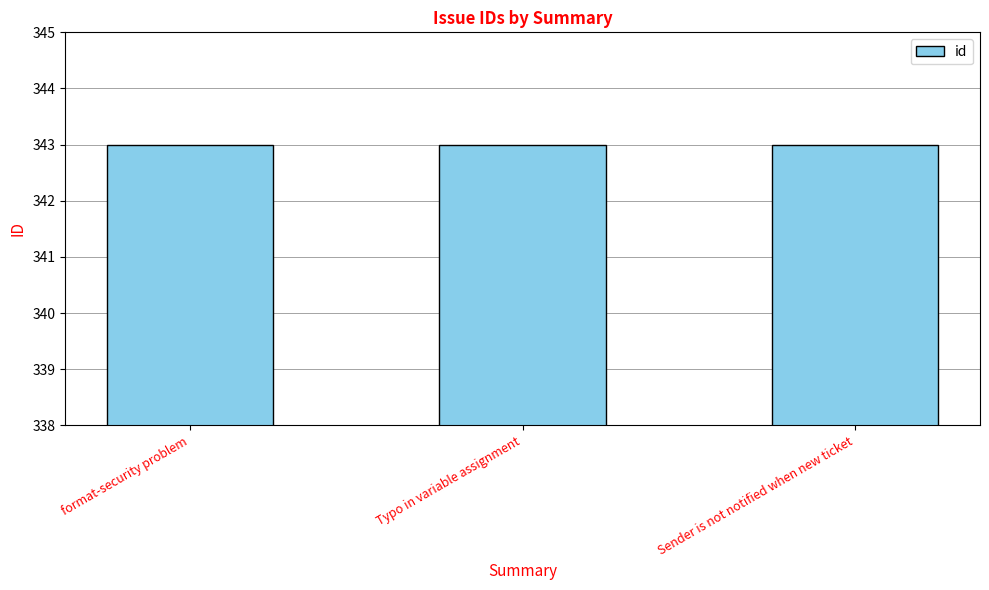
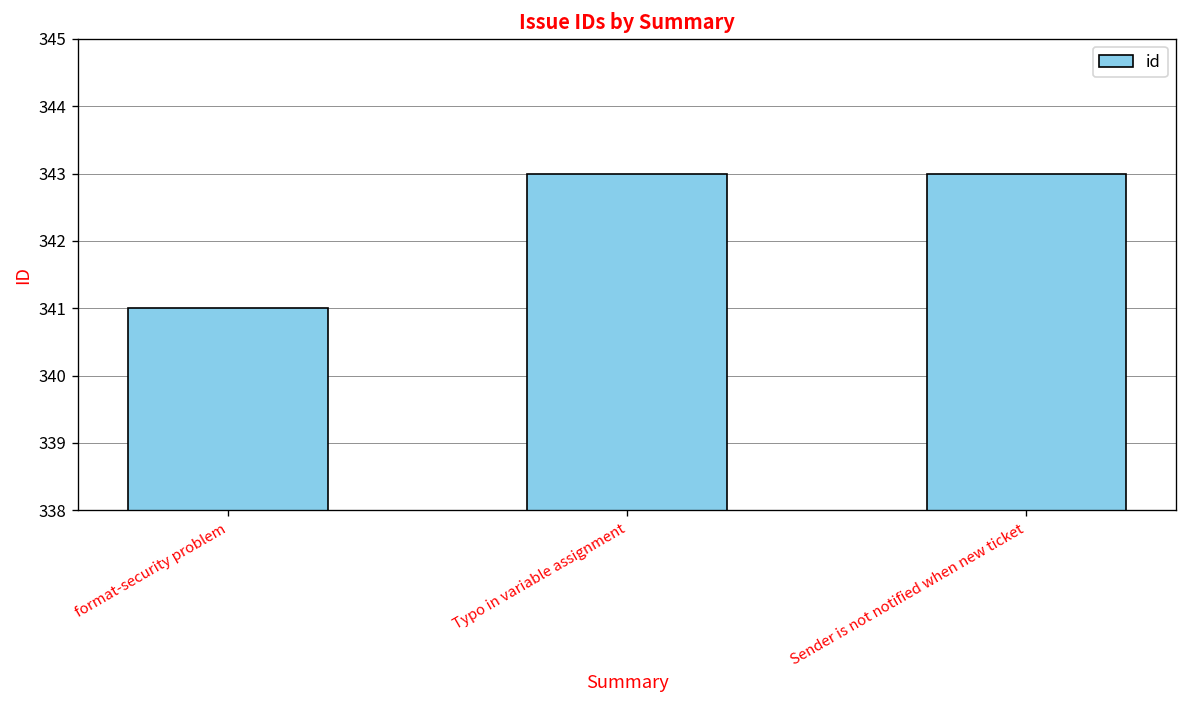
format-security problem: 343 -> 341
